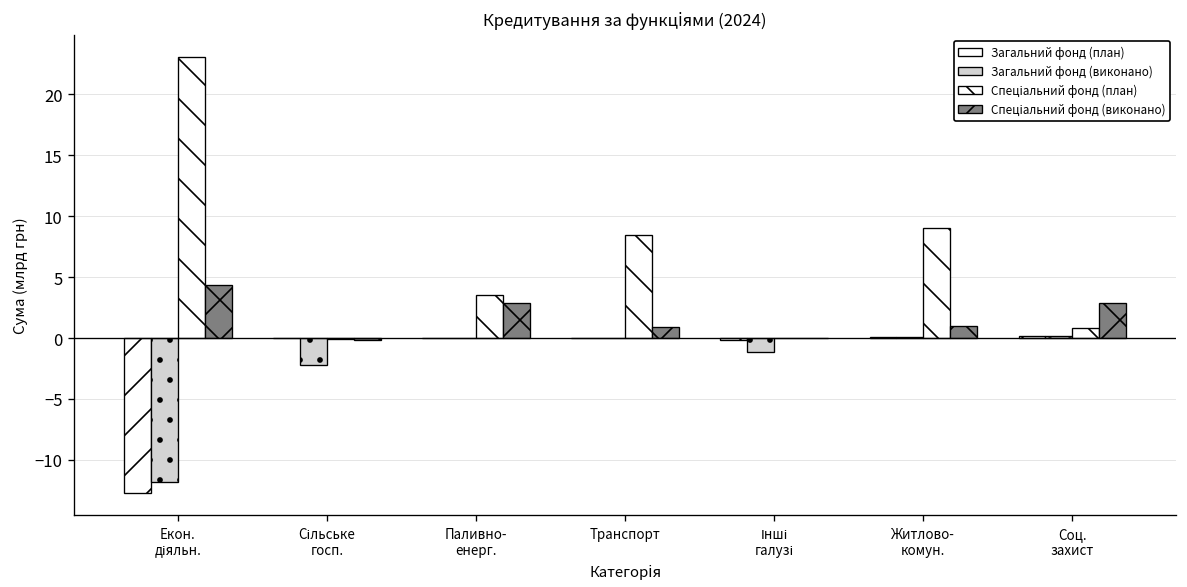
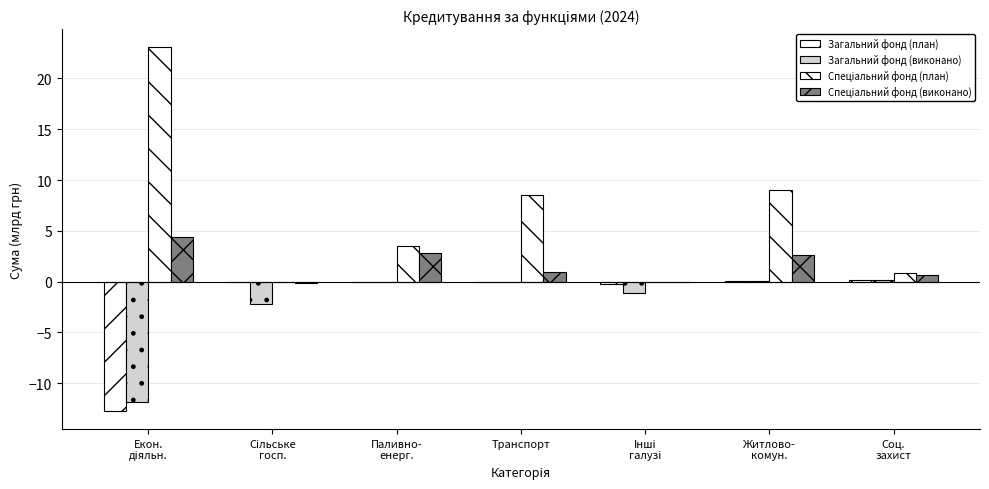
Спеціальний фонд (виконано), Житлово- комун.: 1.0 -> 2.6
Спеціальний фонд (виконано), Соц. захист: 2.9 -> 0.6
